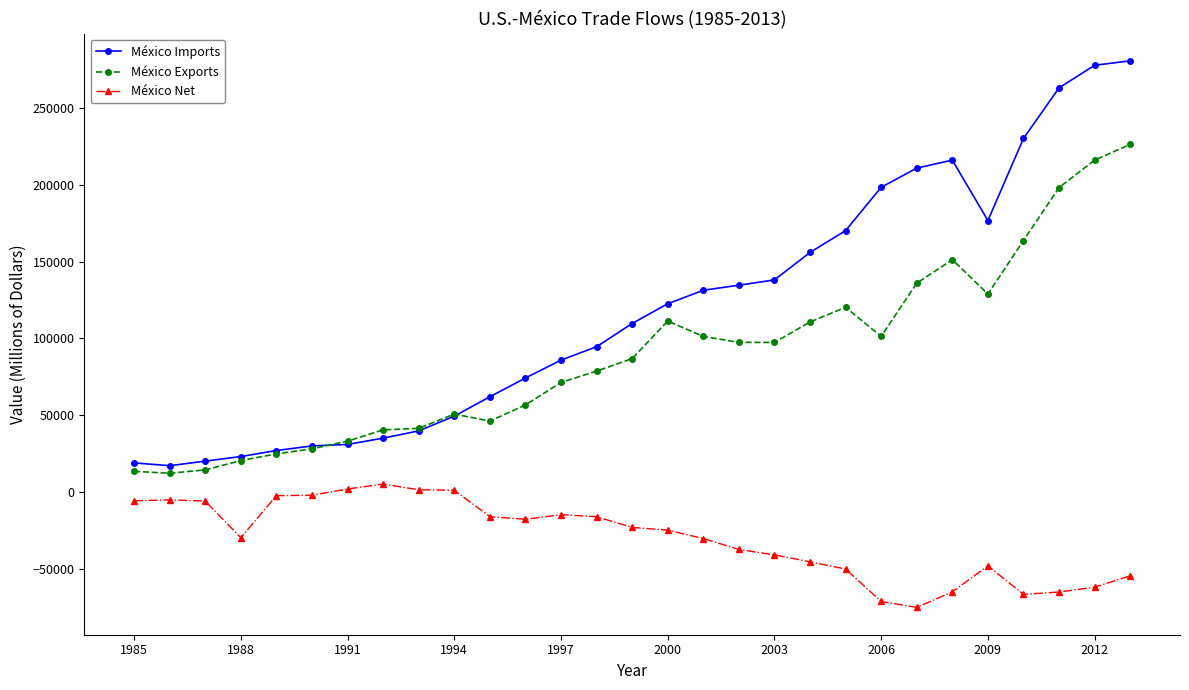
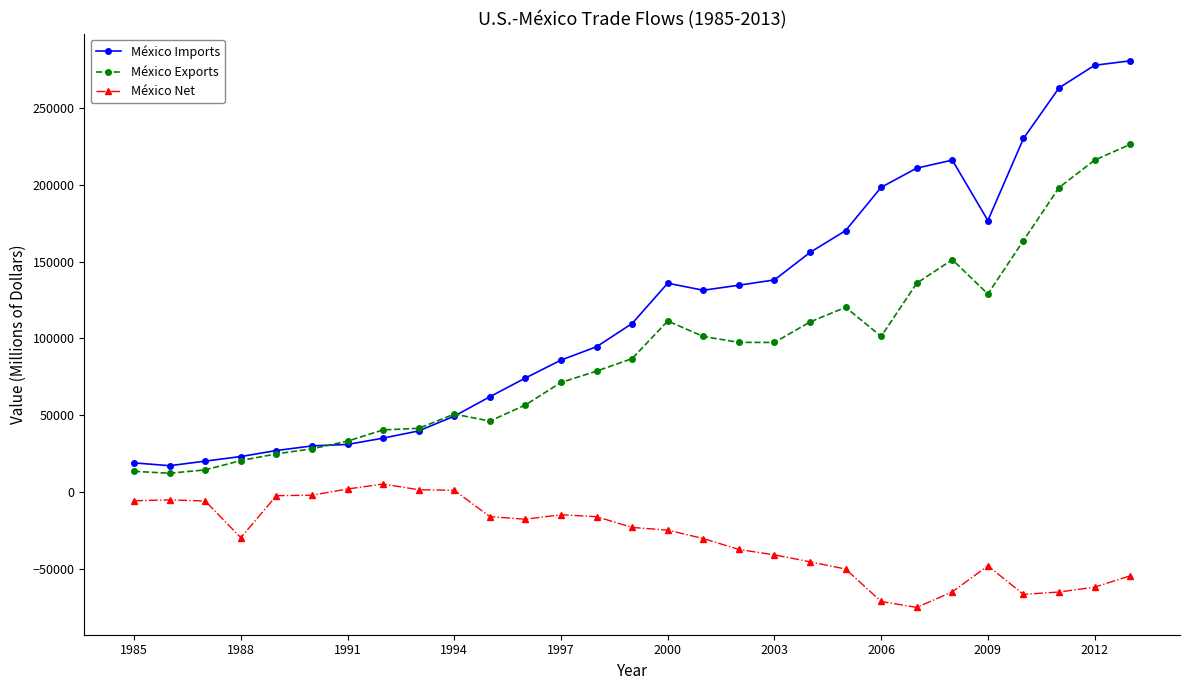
México Imports, 2000: 123000 -> 136000
